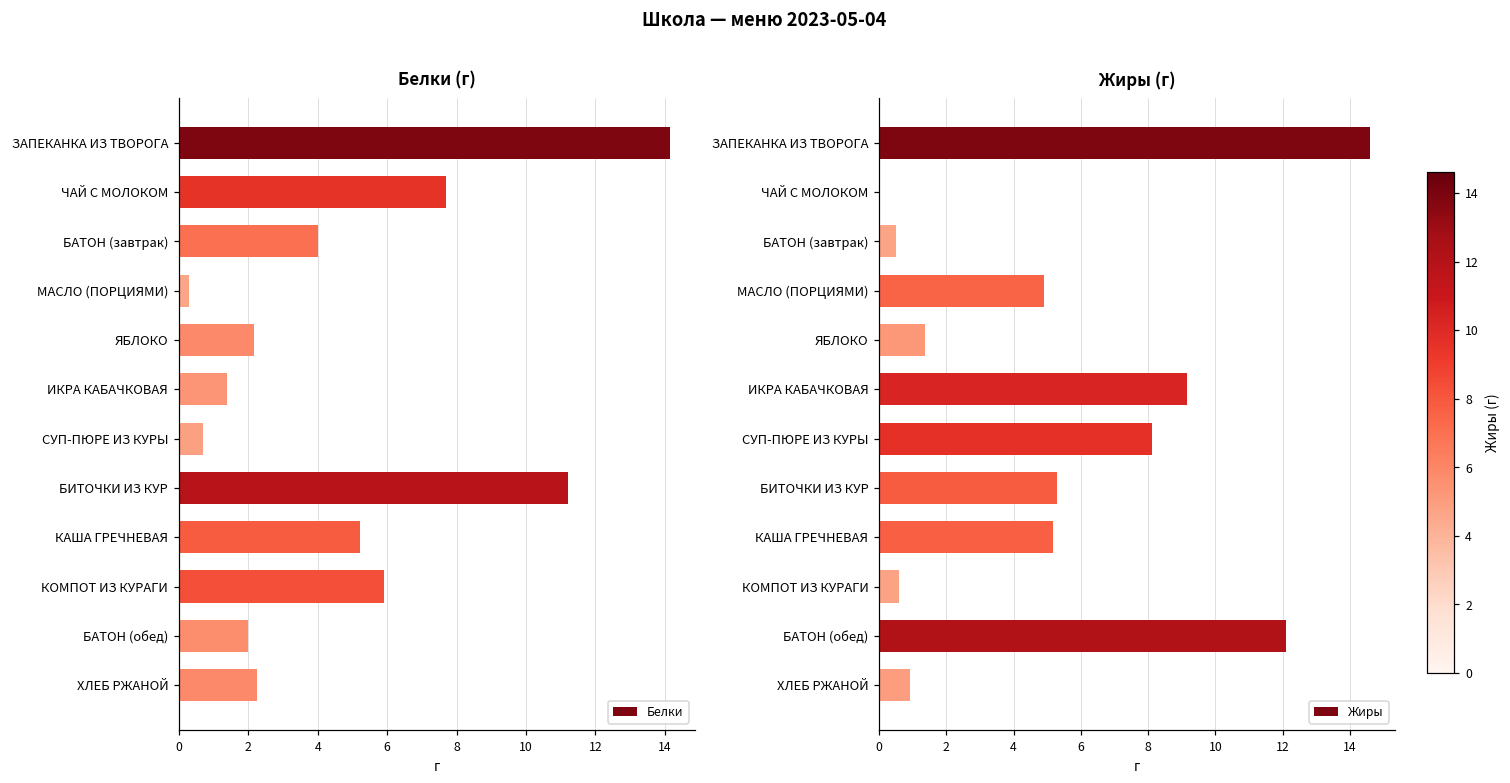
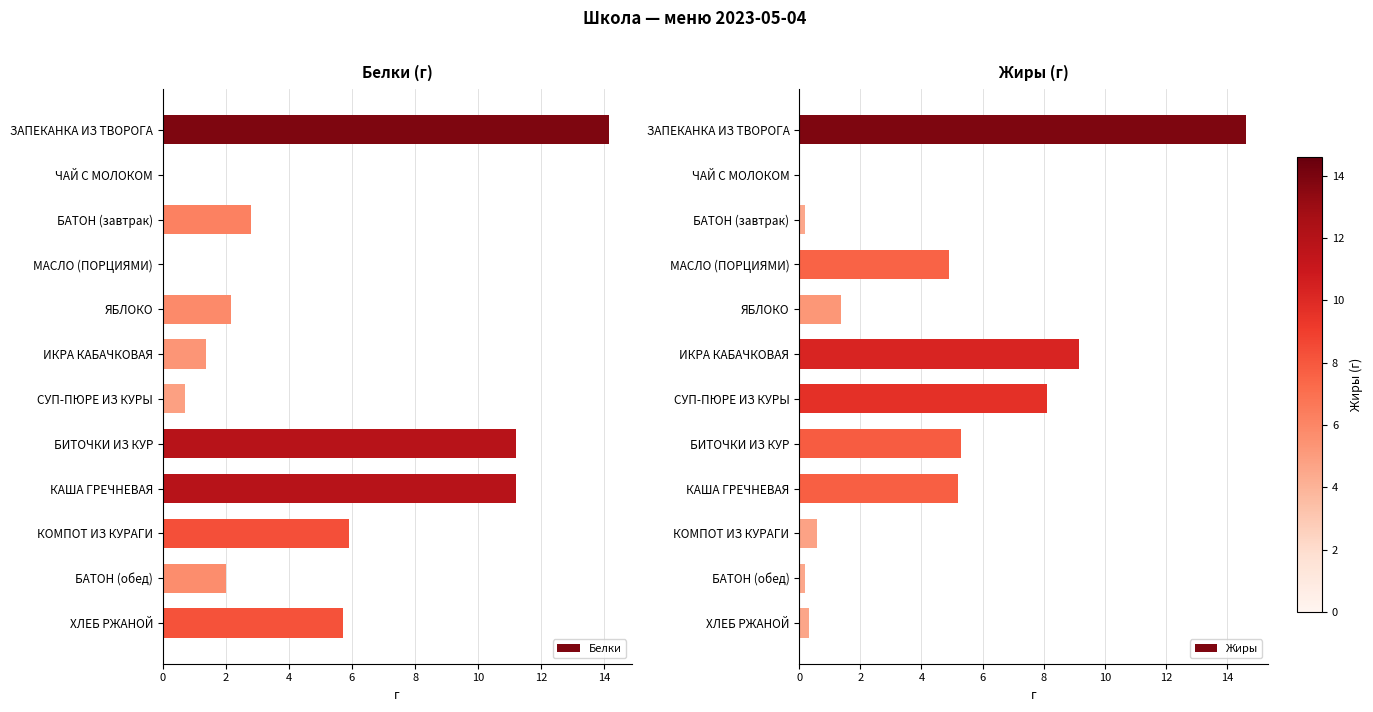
Белки (г), ЧАЙ С МОЛОКОМ: 7.7 -> 0.0
Белки (г), БАТОН (завтрак): 4.0 -> 2.8
Белки (г), МАСЛО (ПОРЦИЯМИ): 0.3 -> 0.0
Белки (г), КАША ГРЕЧНЕВАЯ: 5.2 -> 11.2
Белки (г), ХЛЕБ РЖАНОЙ: 2.2 -> 5.7
Жиры (г), БАТОН (завтрак): 0.5 -> 0.2
Жиры (г), БАТОН (обед): 12.1 -> 0.2
Жиры (г), ХЛЕБ РЖАНОЙ: 0.9 -> 0.3
